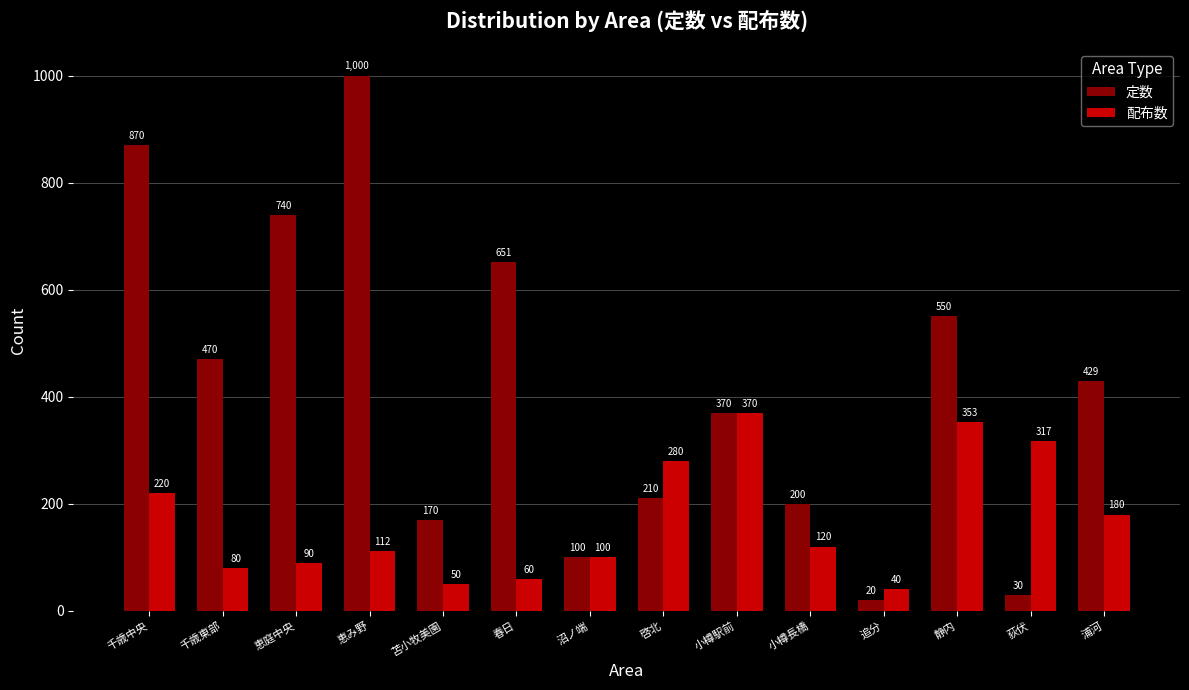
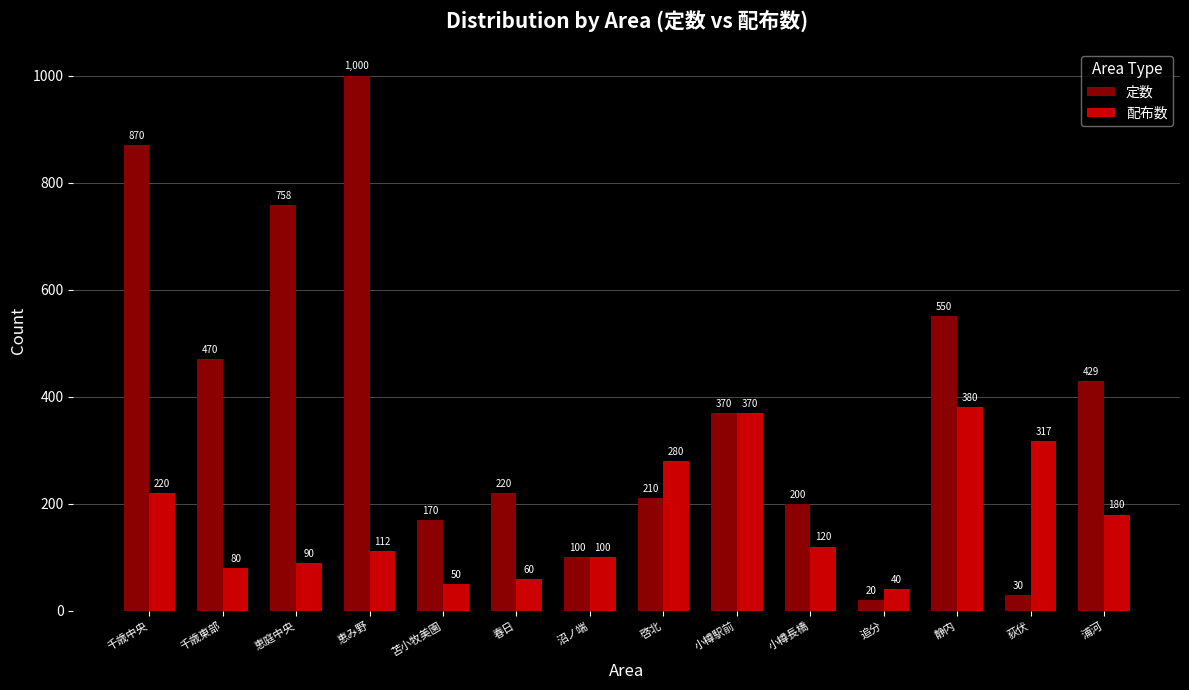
定数, 恵庭中央: 740 -> 758
定数, 春日: 651 -> 220
配布数, 静内: 353 -> 380
